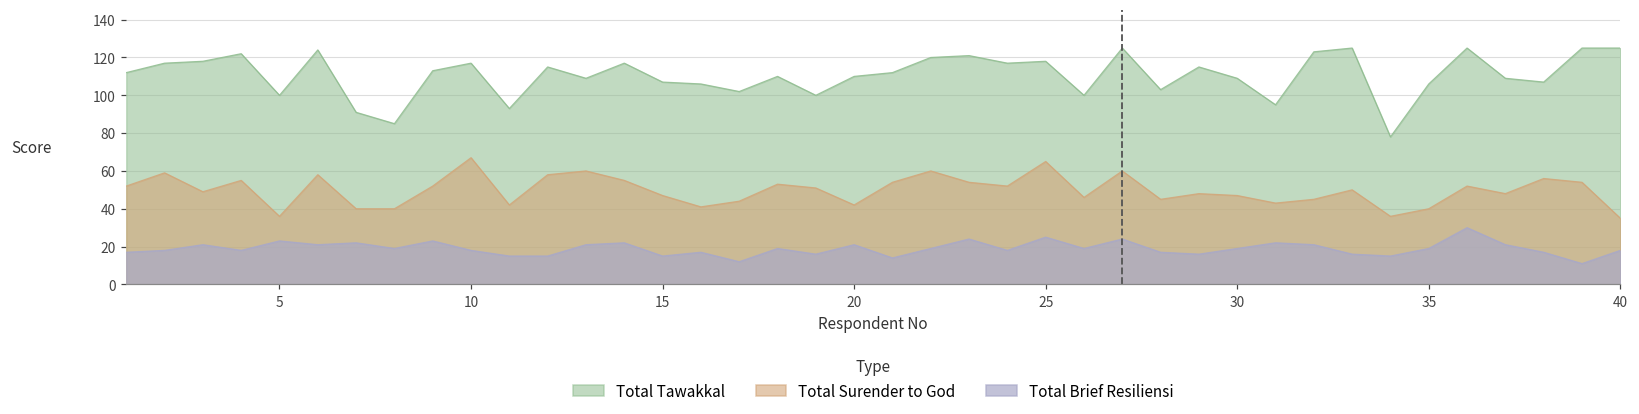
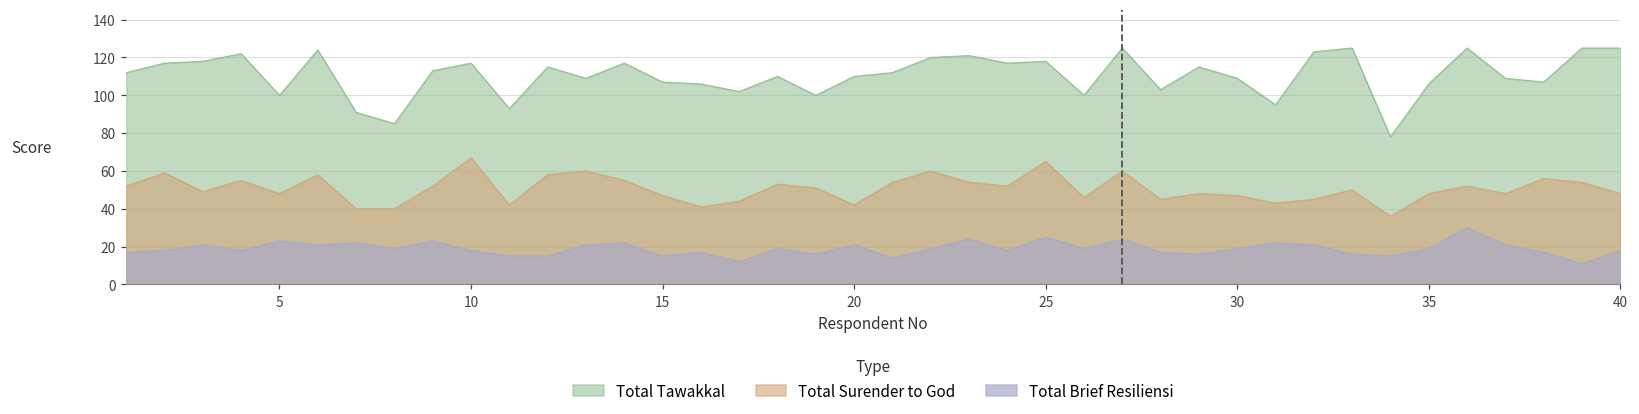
Total Surender to God, 5: 36 -> 48
Total Surender to God, 35: 40 -> 48
Total Surender to God, 40: 35 -> 48
